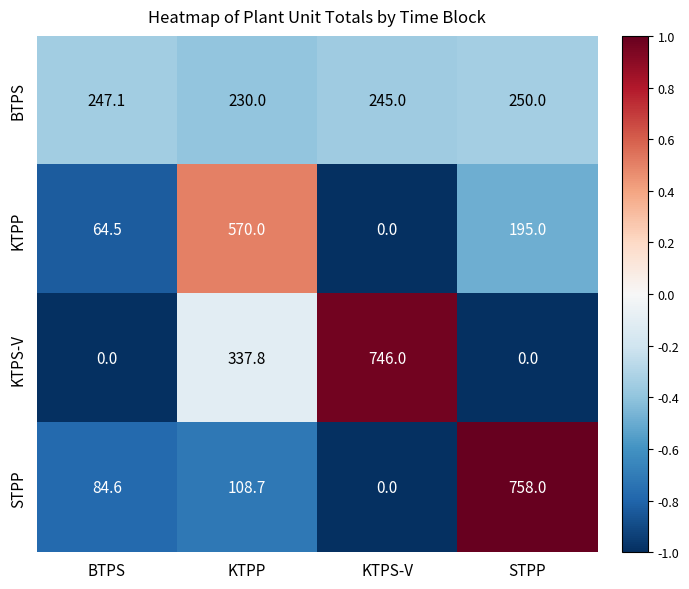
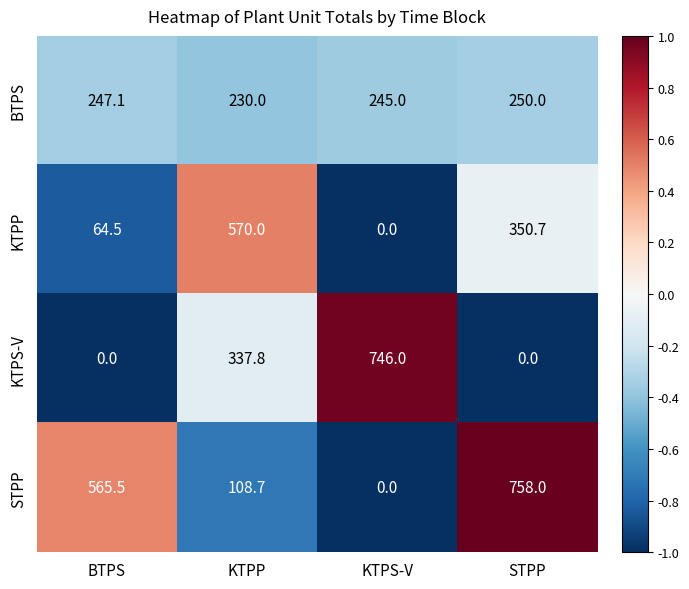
KTPP, STPP: 195.0 -> 350.7
STPP, BTPS: 84.6 -> 565.5
